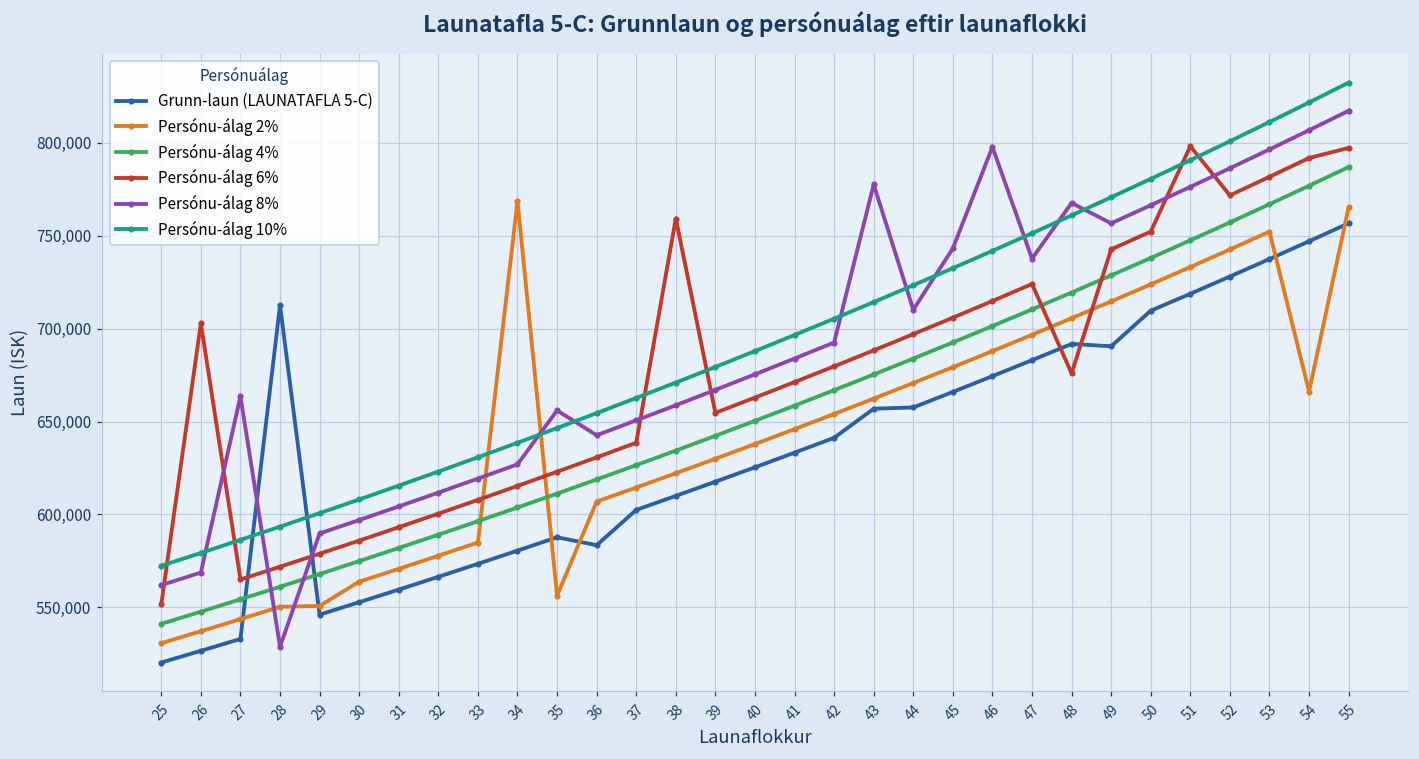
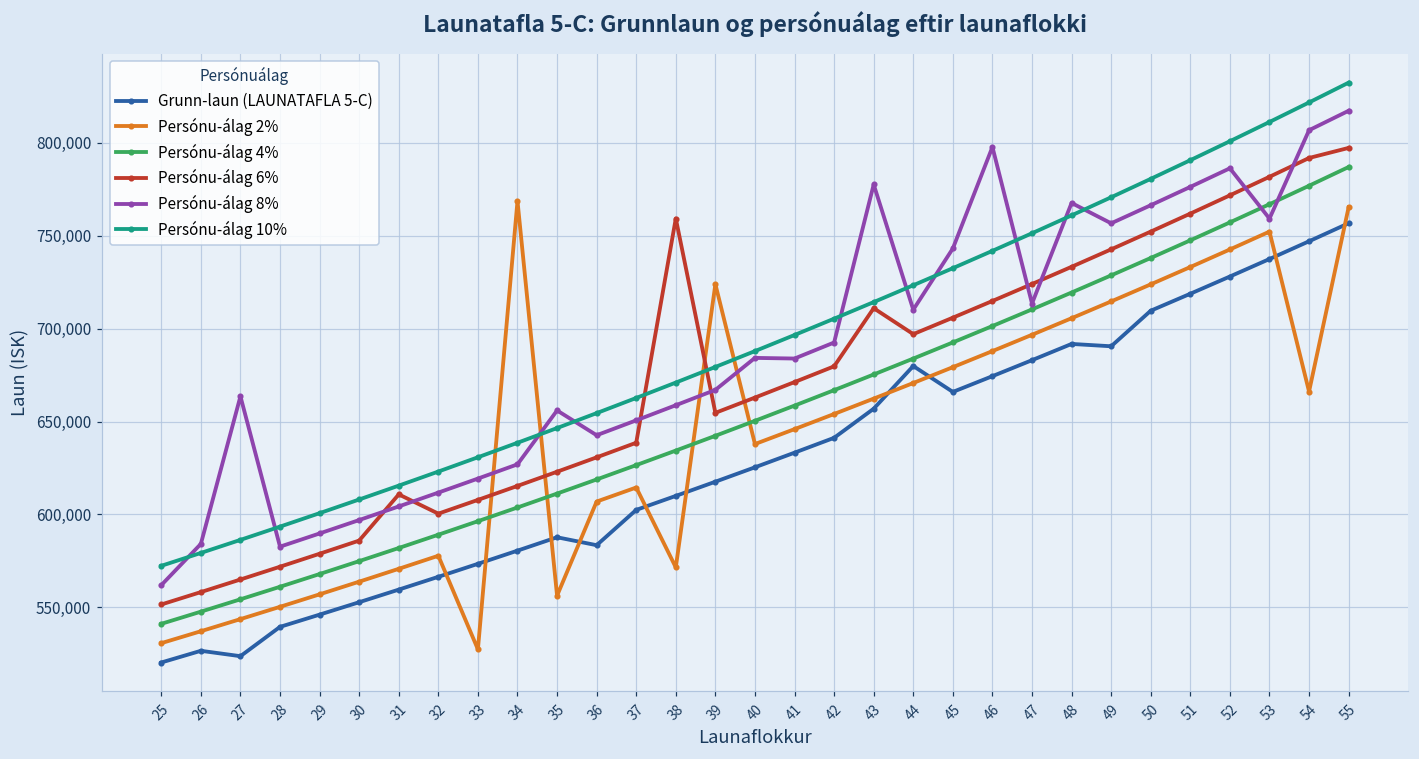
Persónu-álag 6%, 26: 703,000 -> 558,000
Persónu-álag 8%, 26: 569,000 -> 584,000
Grunn-laun (LAUNATAFLA 5-C), 27: 533,000 -> 524,000
Grunn-laun (LAUNATAFLA 5-C), 28: 713,000 -> 539,000
Persónu-álag 8%, 28: 529,000 -> 583,000
Persónu-álag 2%, 29: 551,000 -> 557,000
Persónu-álag 6%, 31: 593,000 -> 611,000
Persónu-álag 2%, 33: 585,000 -> 527,000
Persónu-álag 2%, 38: 622,000 -> 571,000
Persónu-álag 2%, 39: 630,000 -> 724,000
Persónu-álag 8%, 40: 675,000 -> 684,000
Persónu-álag 6%, 43: 688,000 -> 711,000
Grunn-laun (LAUNATAFLA 5-C), 44: 658,000 -> 680,000
Persónu-álag 8%, 47: 738,000 -> 714,000
Persónu-álag 6%, 48: 676,000 -> 733,000
Persónu-álag 6%, 51: 798,000 -> 762,000
Persónu-álag 8%, 53: 796,000 -> 759,000
